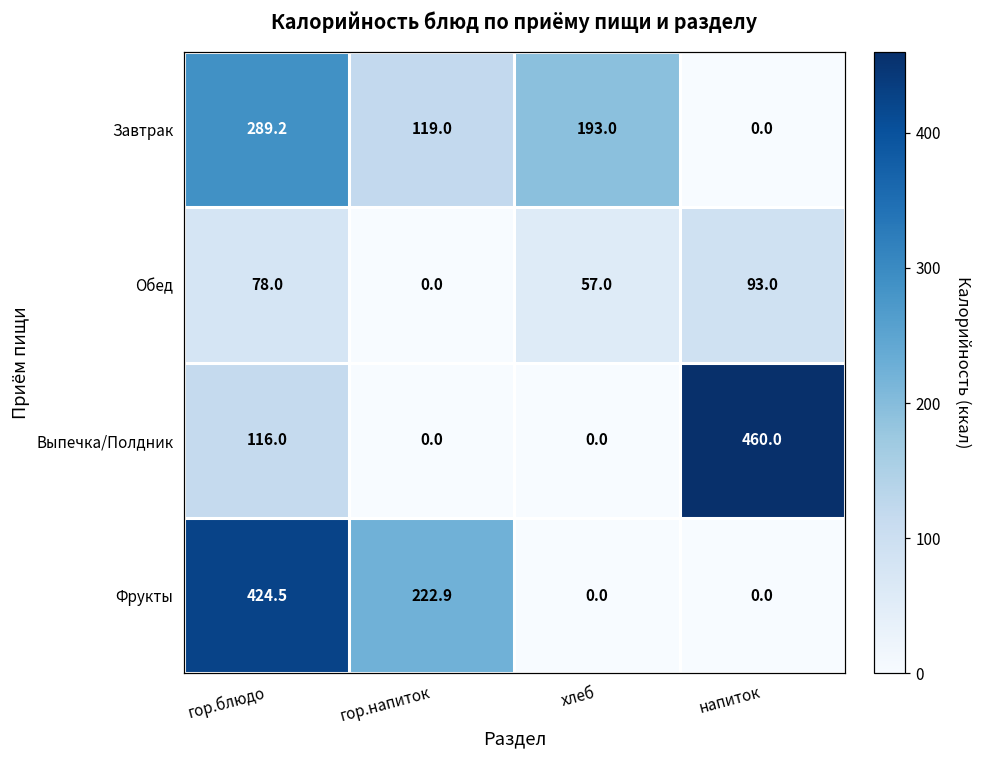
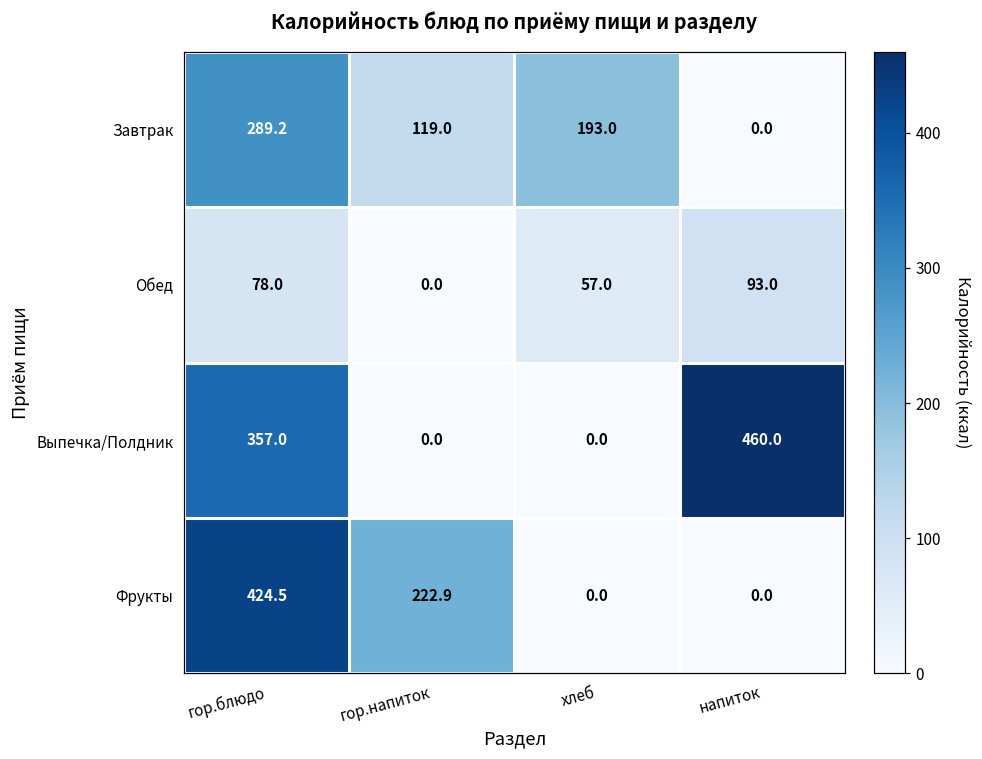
Выпечка/Полдник, гор.блюдо: 116.0 -> 357.0
